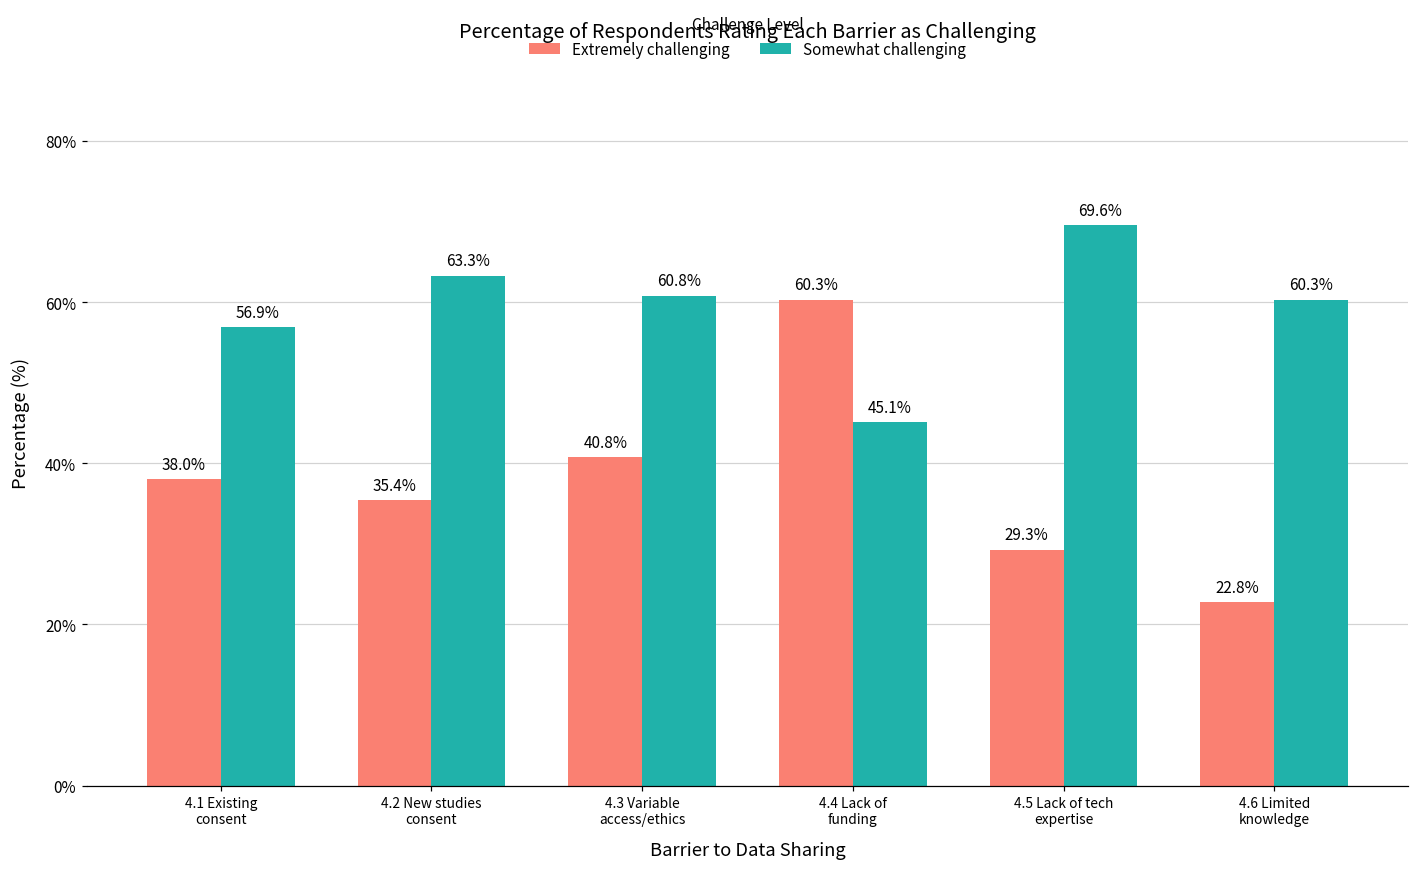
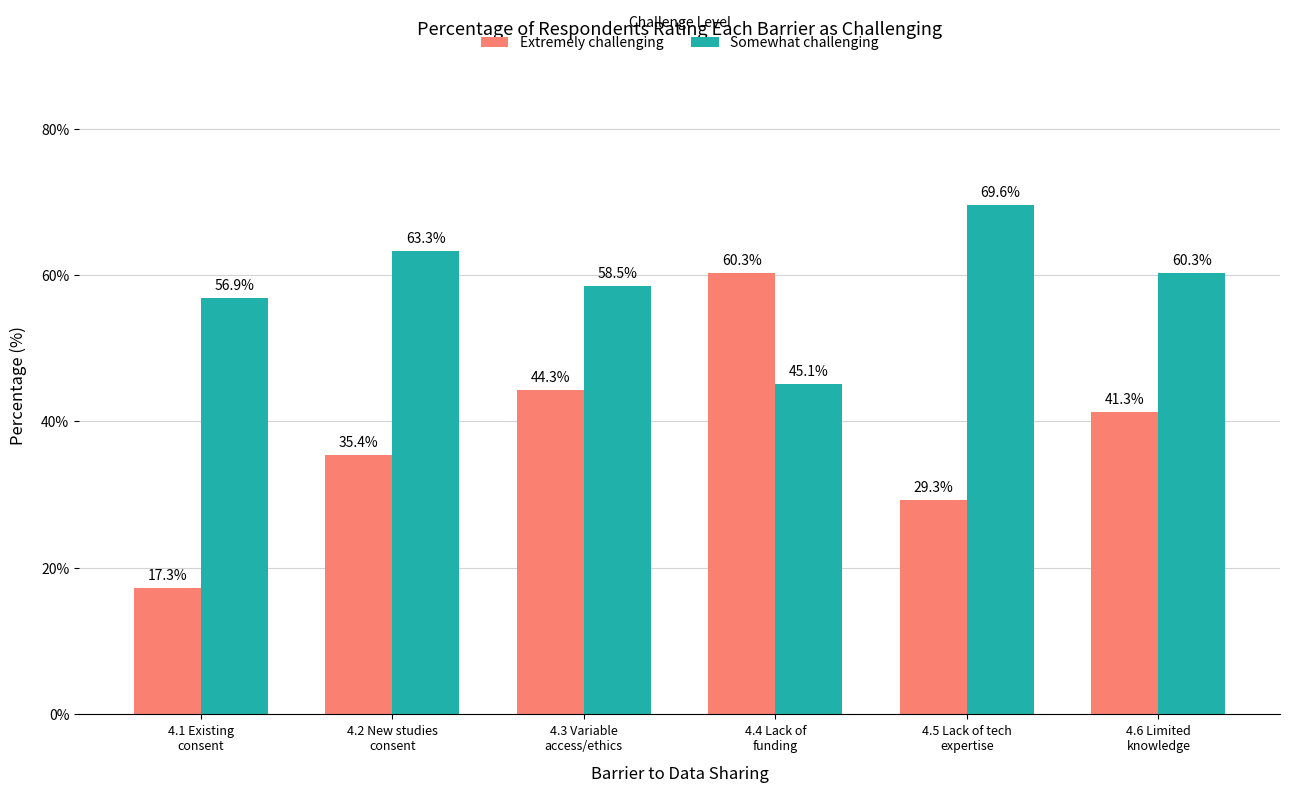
Extremely challenging, 4.1 Existing consent: 38.0% -> 17.3%
Extremely challenging, 4.3 Variable access/ethics: 40.8% -> 44.3%
Somewhat challenging, 4.3 Variable access/ethics: 60.8% -> 58.5%
Extremely challenging, 4.6 Limited knowledge: 22.8% -> 41.3%
